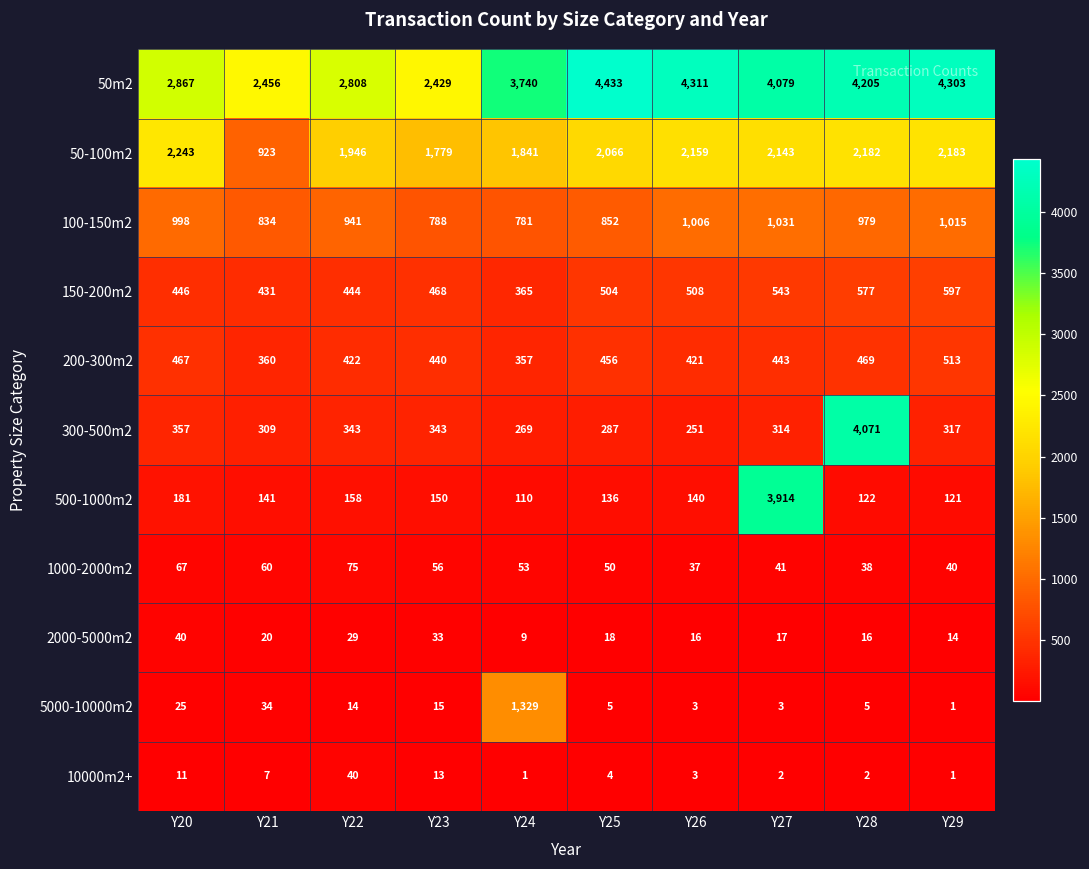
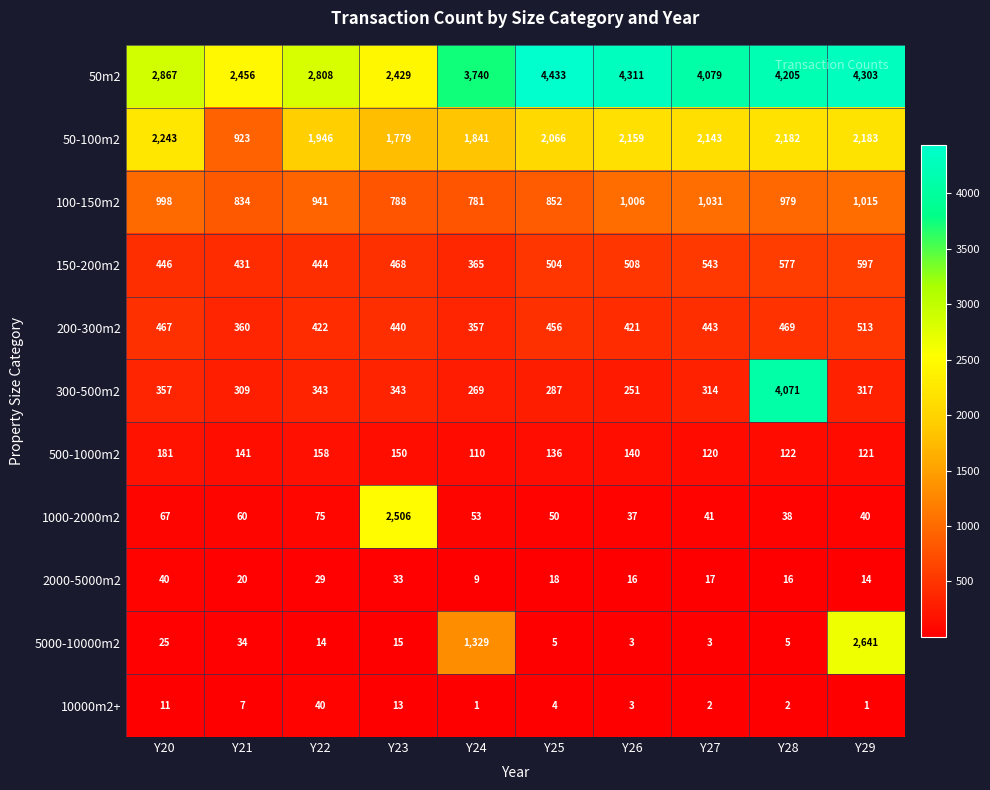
500-1000m2, Y27: 3,914 -> 120
1000-2000m2, Y23: 56 -> 2,506
5000-10000m2, Y29: 1 -> 2,641
